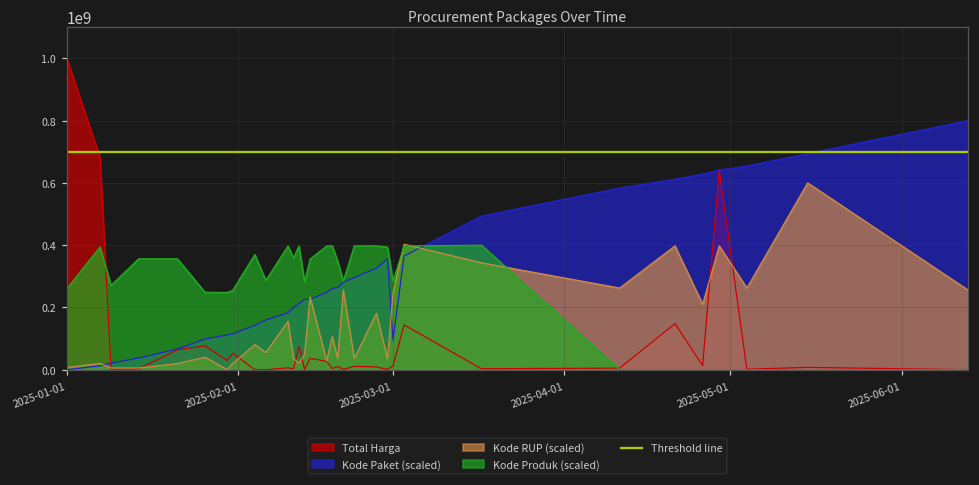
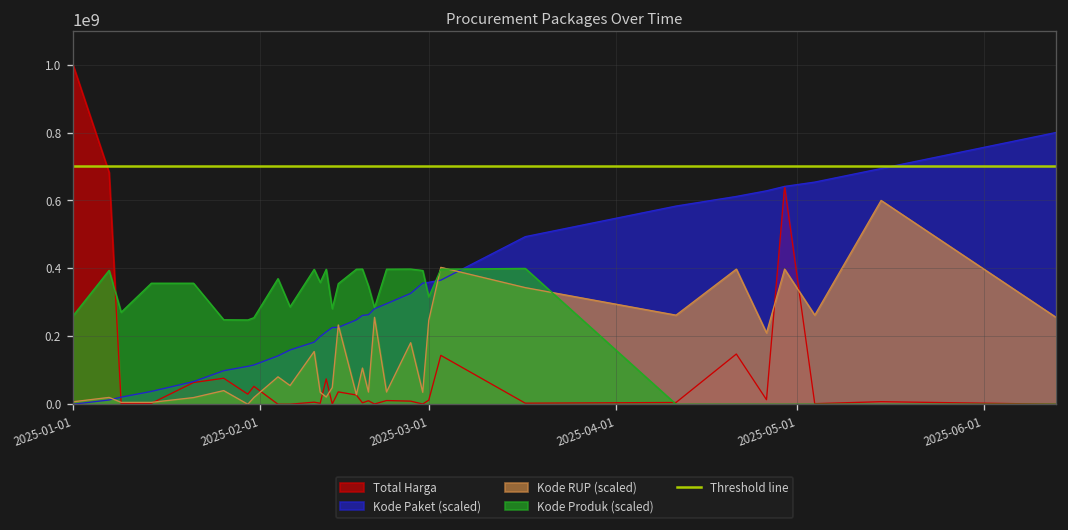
Kode Paket (scaled), 2025-03-01: 90000000 -> 360000000
Kode Produk (scaled), 2025-03-01: 280000000 -> 320000000
